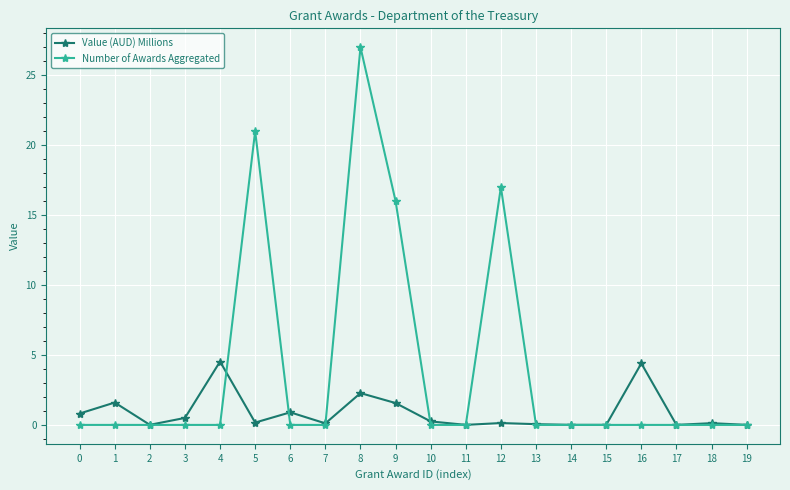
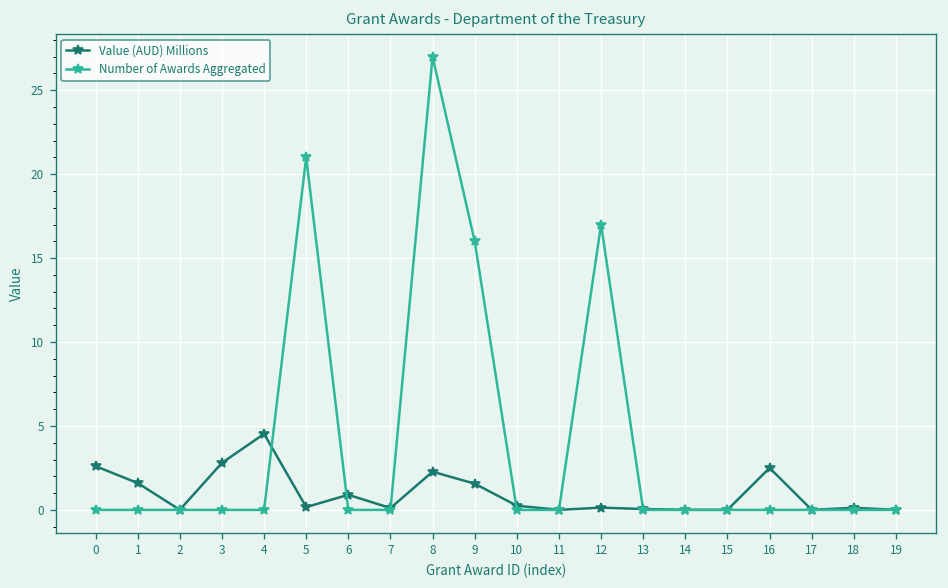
Value (AUD) Millions, 0: 0.8 -> 2.6
Value (AUD) Millions, 3: 0.5 -> 2.8
Value (AUD) Millions, 16: 4.4 -> 2.5
